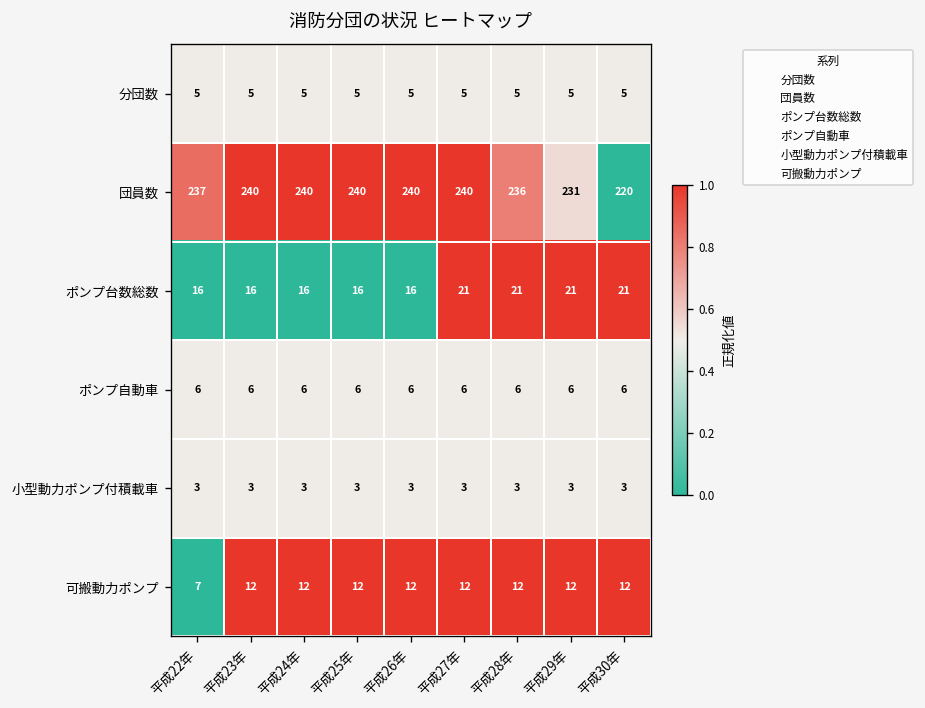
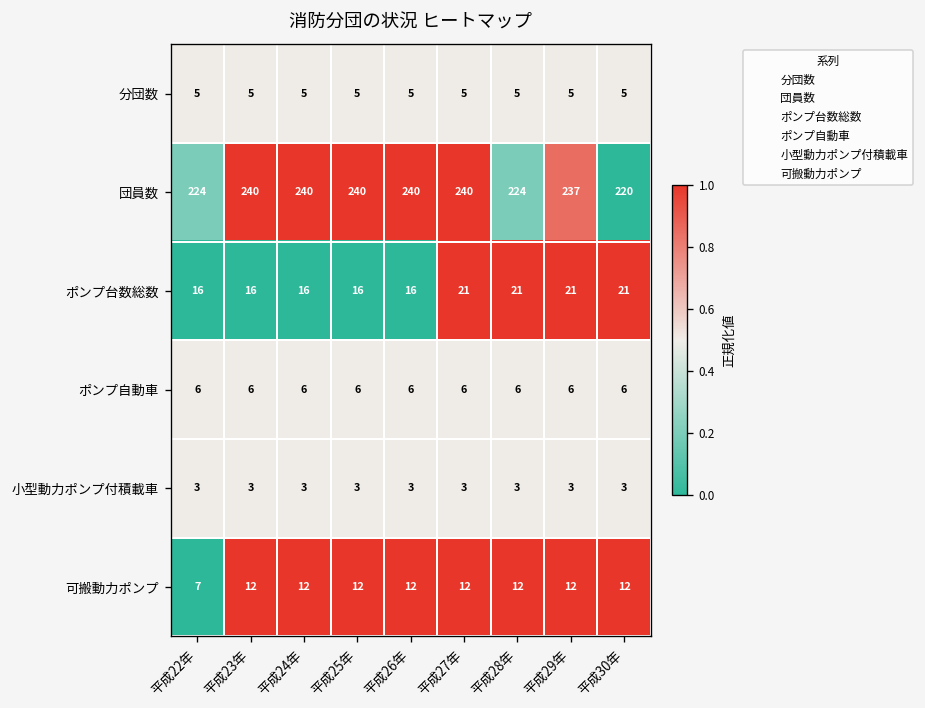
団員数, 平成22年: 237 -> 224
団員数, 平成28年: 236 -> 224
団員数, 平成29年: 231 -> 237
